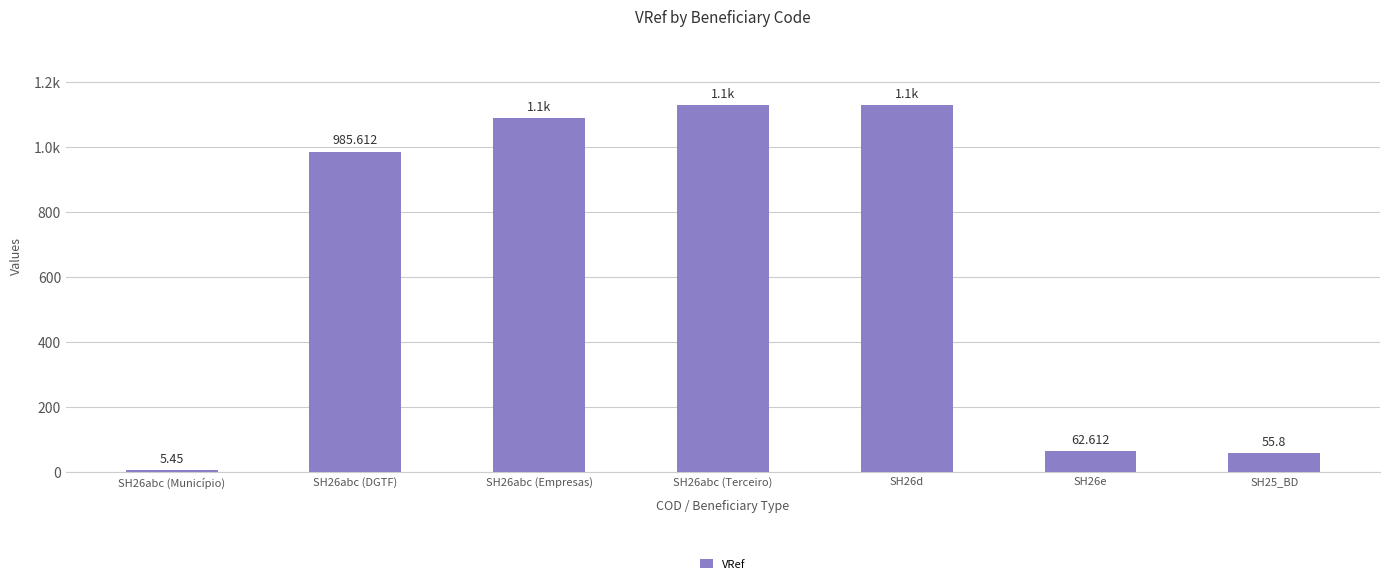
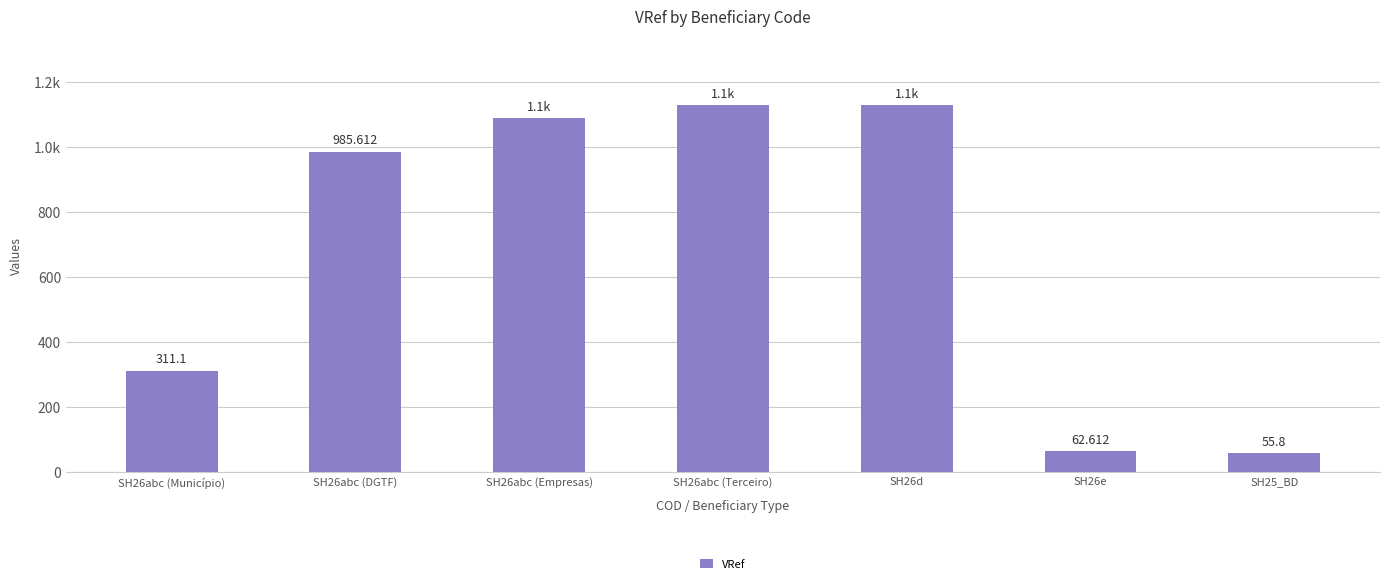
SH26abc (Município): 5.45 -> 311.1
